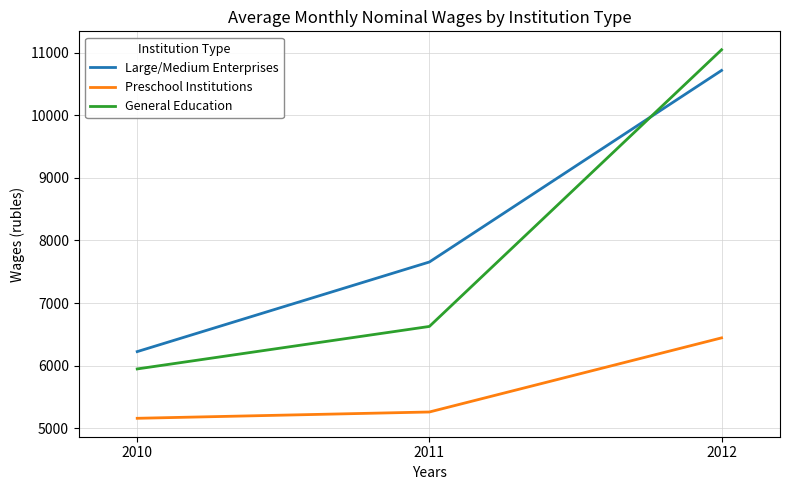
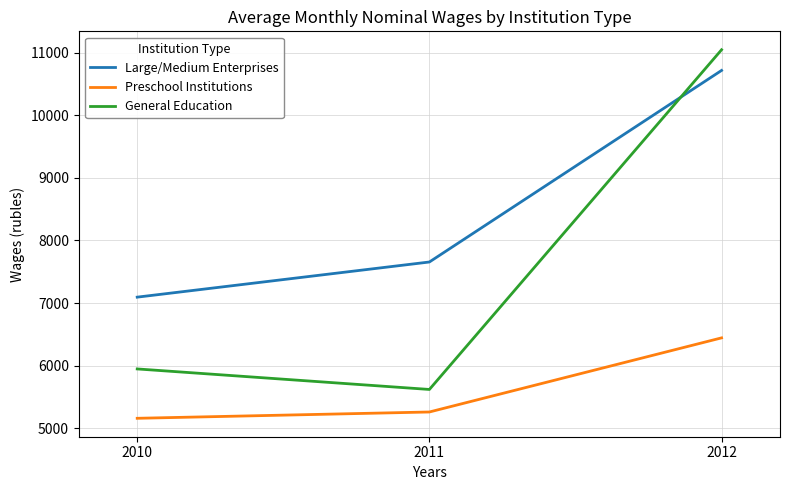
Large/Medium Enterprises, 2010: 6200 -> 7100
General Education, 2011: 6600 -> 5600
